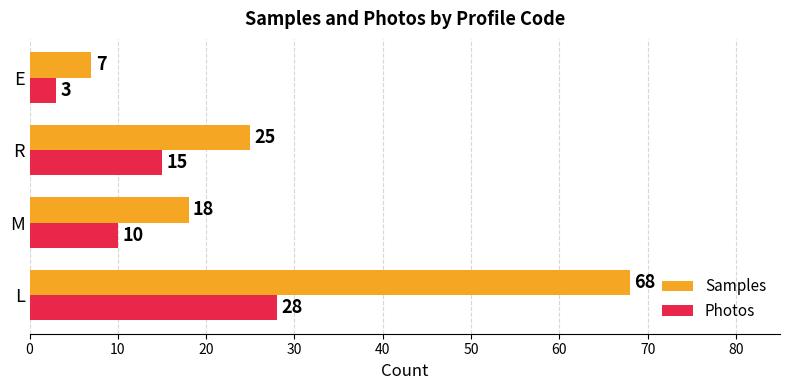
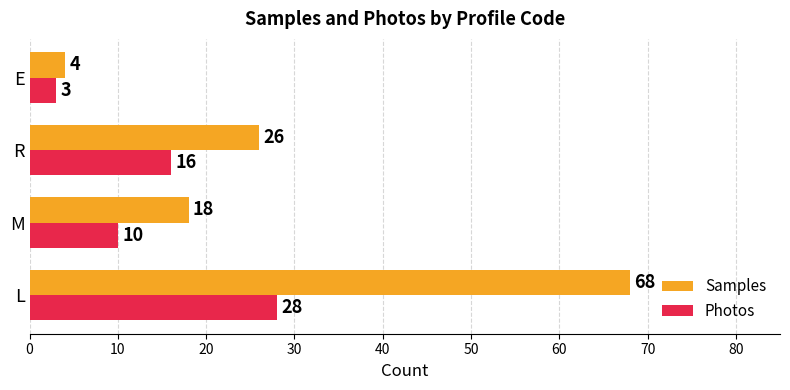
Samples, E: 7 -> 4
Samples, R: 25 -> 26
Photos, R: 15 -> 16
